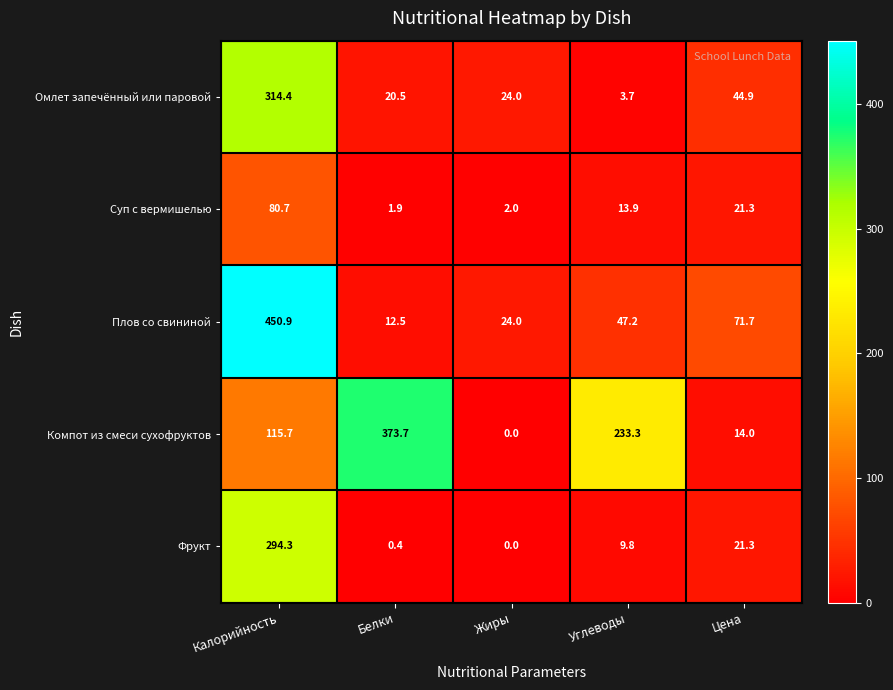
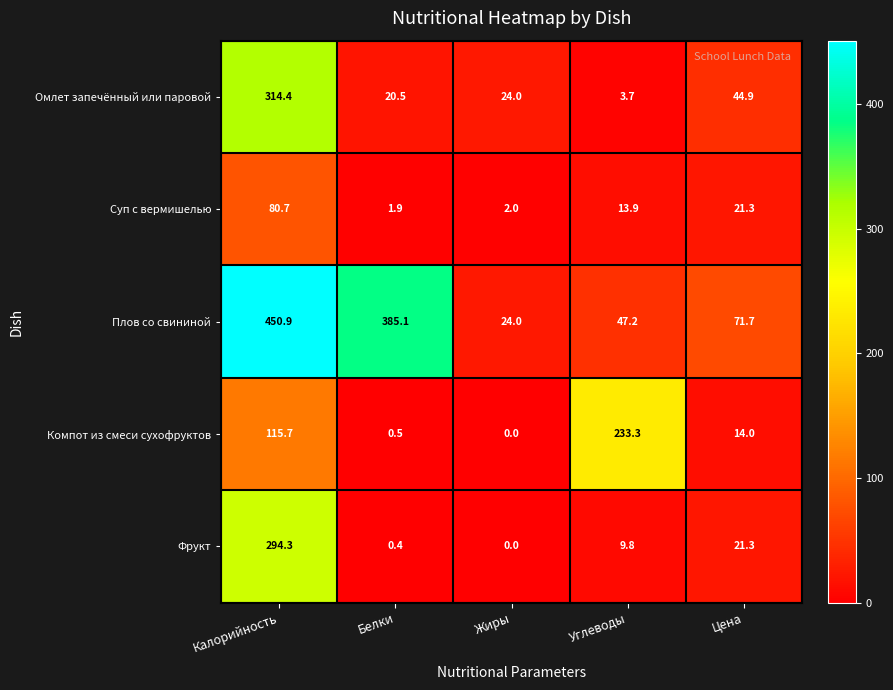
Плов со свининой, Белки: 12.5 -> 385.1
Компот из смеси сухофруктов, Белки: 373.7 -> 0.5
